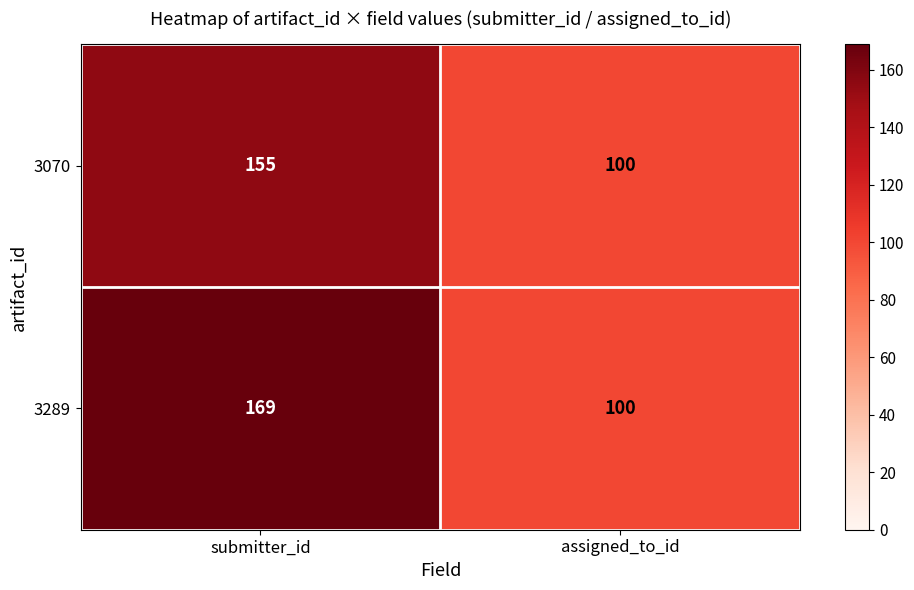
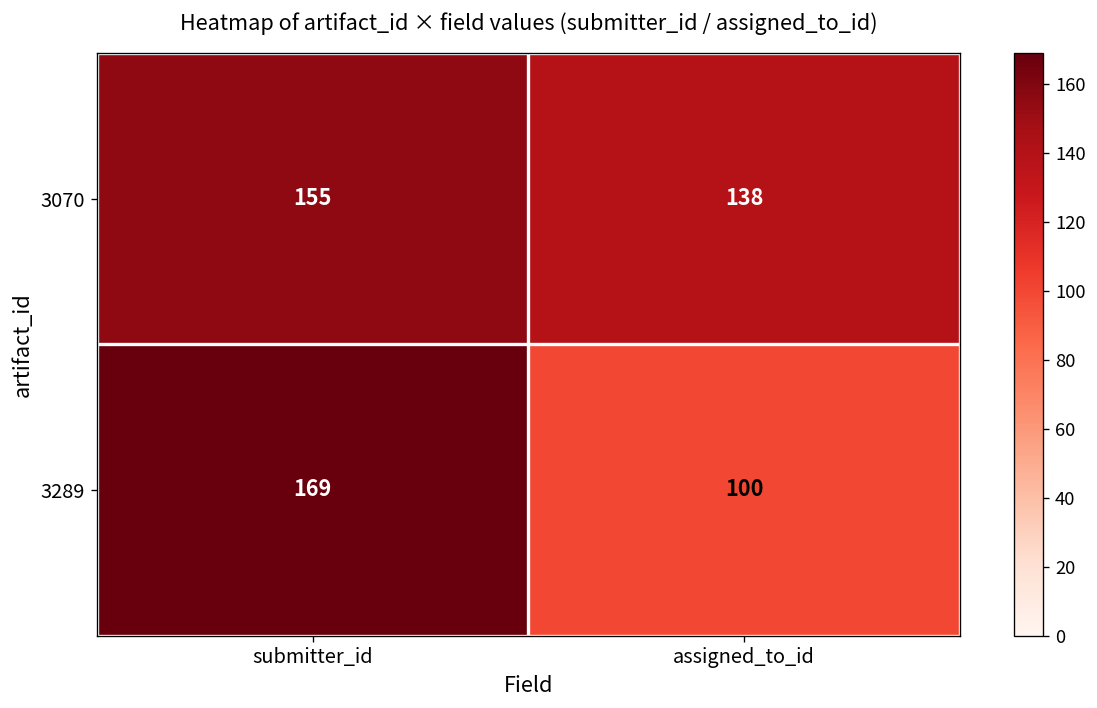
3070, assigned_to_id: 100 -> 138
